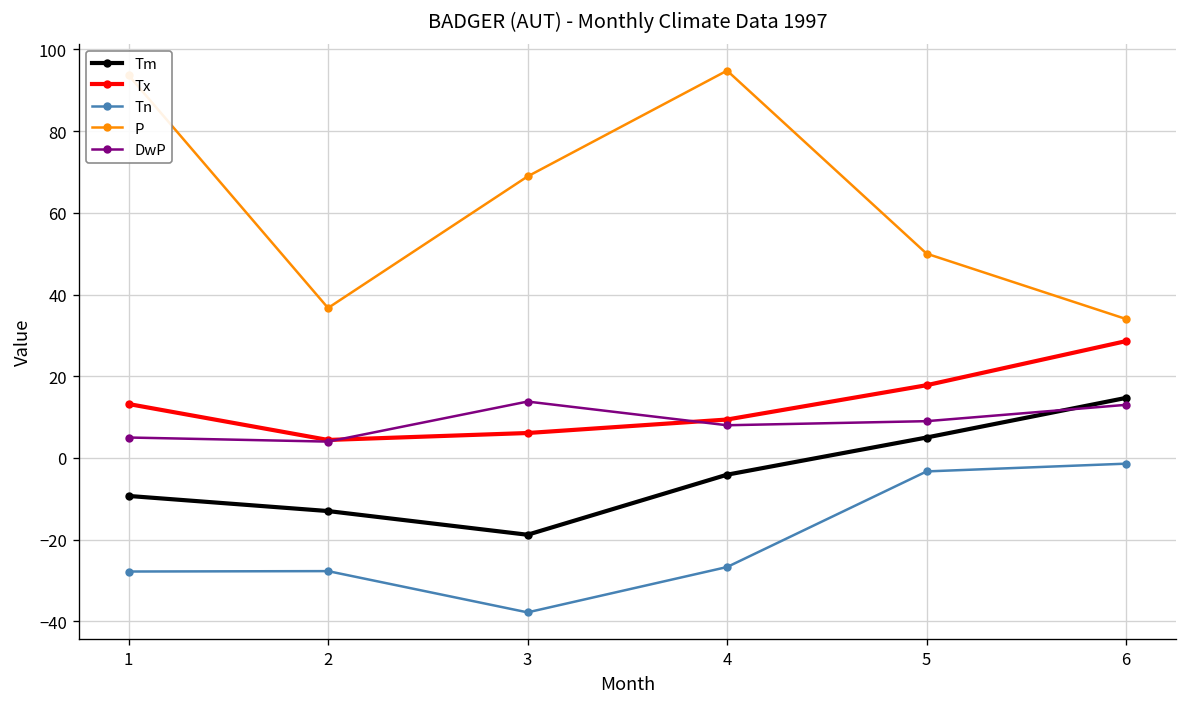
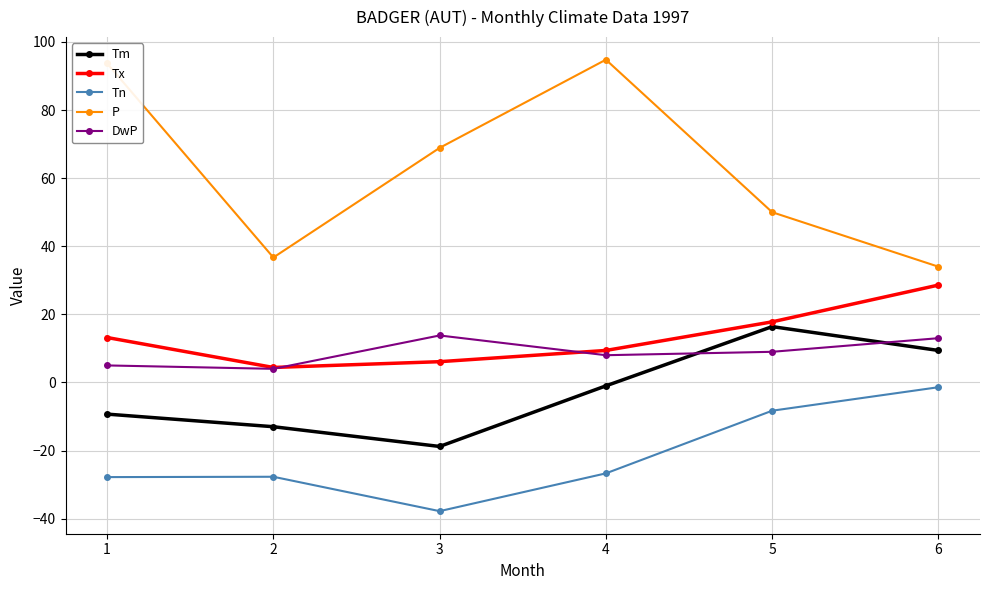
Tm, 4: -4 -> -1
Tm, 5: 5 -> 16
Tn, 5: -3 -> -8
Tm, 6: 15 -> 9
